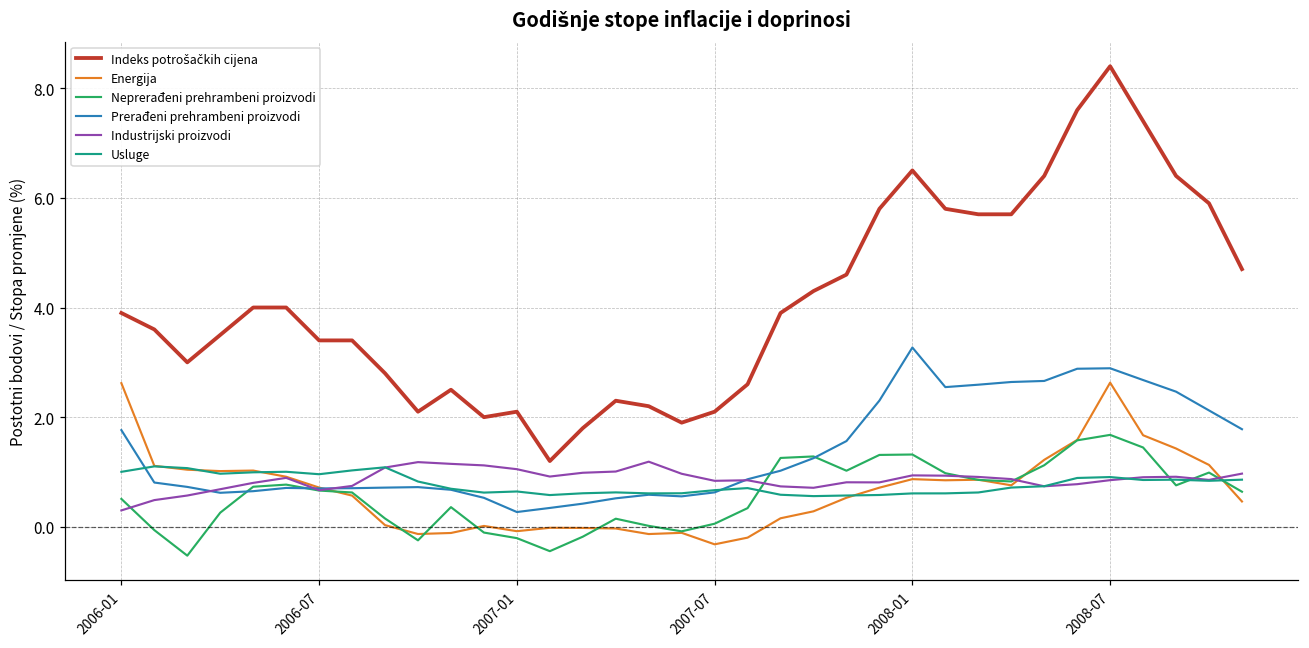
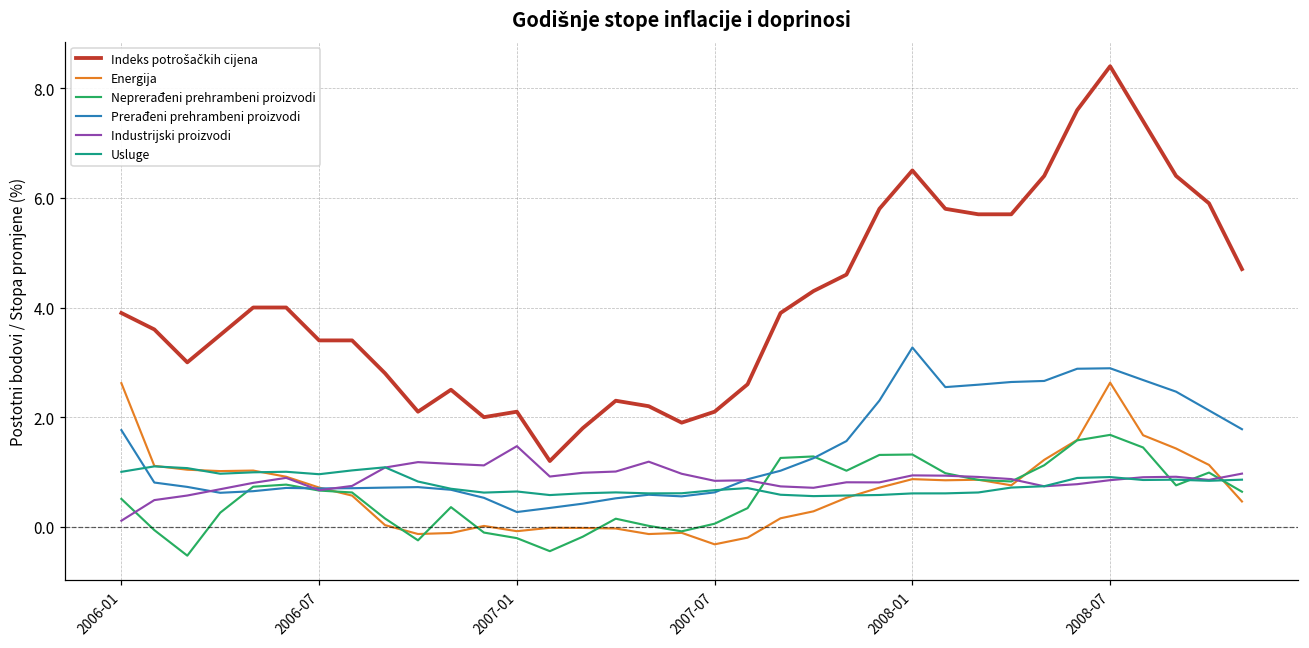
Industrijski proizvodi, 2006-01: 0.3 -> 0.1
Industrijski proizvodi, 2007-01: 1.1 -> 1.5
